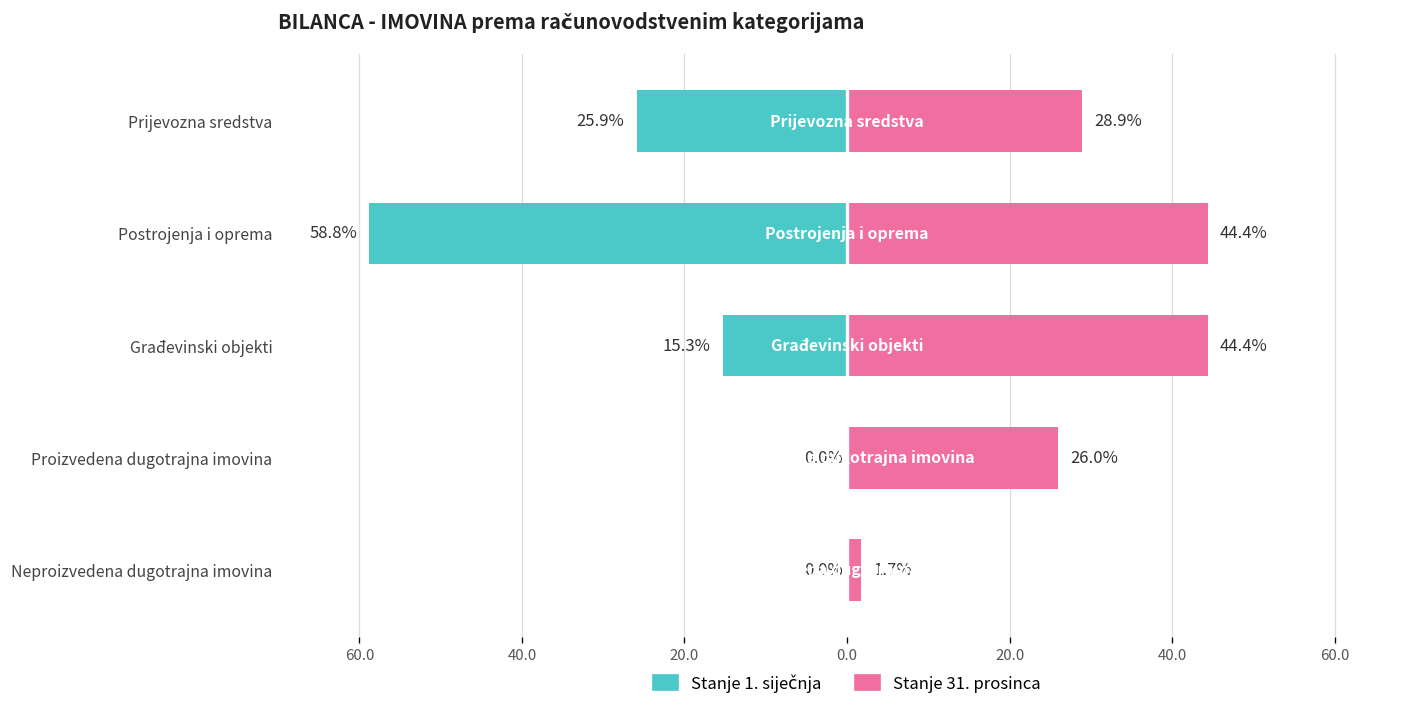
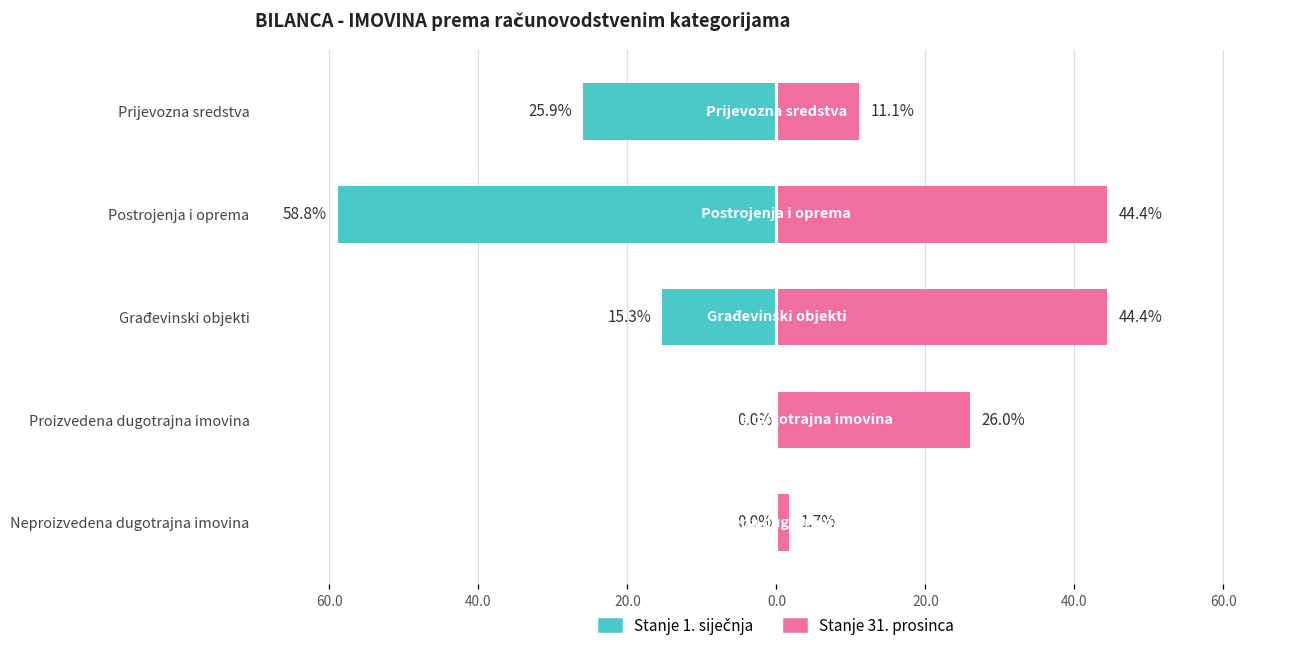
Stanje 31. prosinca, Prijevozna sredstva: 28.9% -> 11.1%
